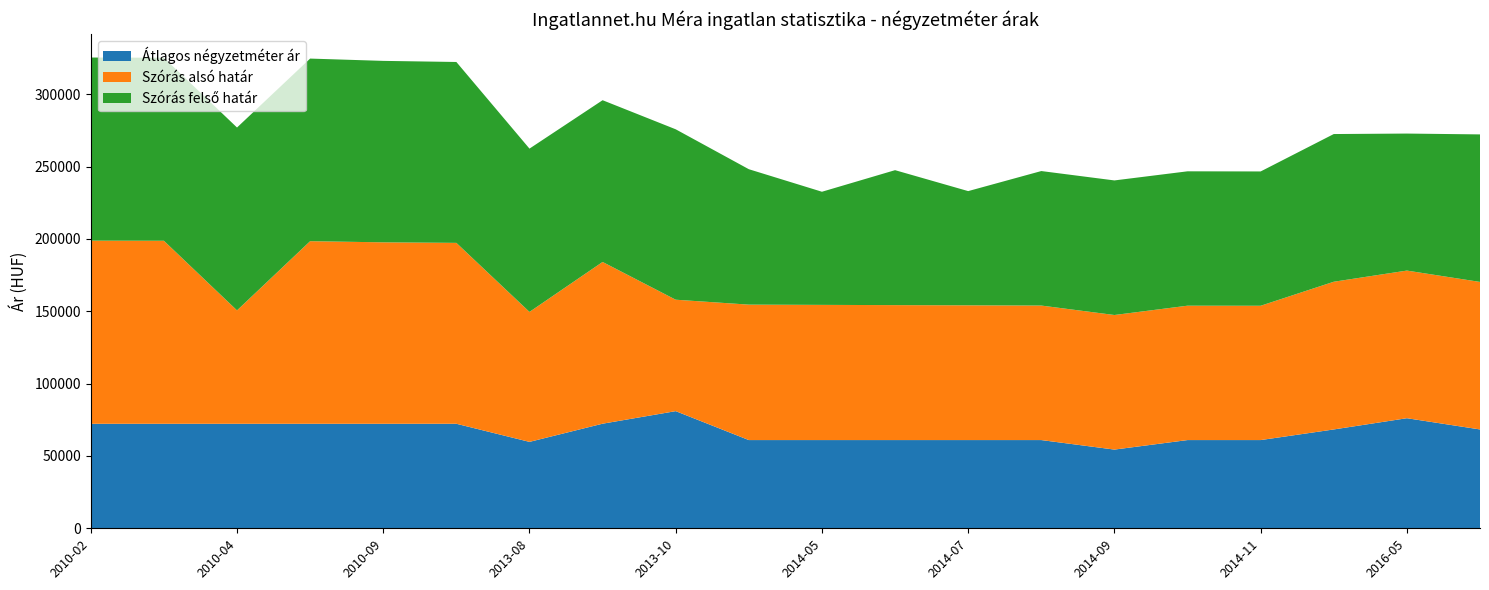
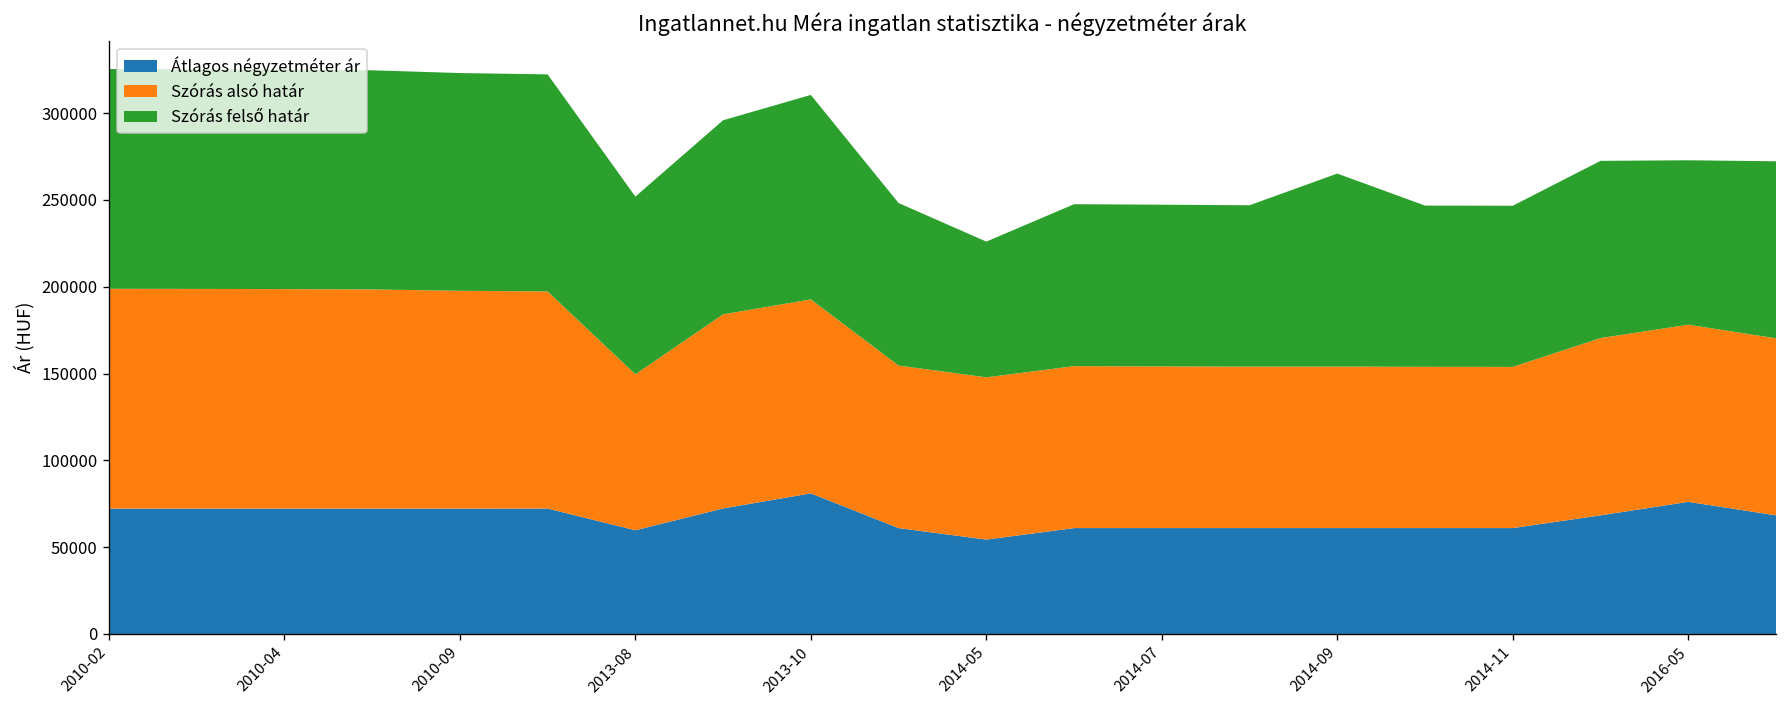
Szórás alsó határ, 2010-04: 78000 -> 126000
Szórás felső határ, 2013-08: 113000 -> 102000
Szórás alsó határ, 2013-10: 77000 -> 112000
Átlagos négyzetméter ár, 2014-05: 61000 -> 54000
Szórás felső határ, 2014-07: 79000 -> 93000
Átlagos négyzetméter ár, 2014-09: 54000 -> 61000
Szórás felső határ, 2014-09: 93000 -> 111000
